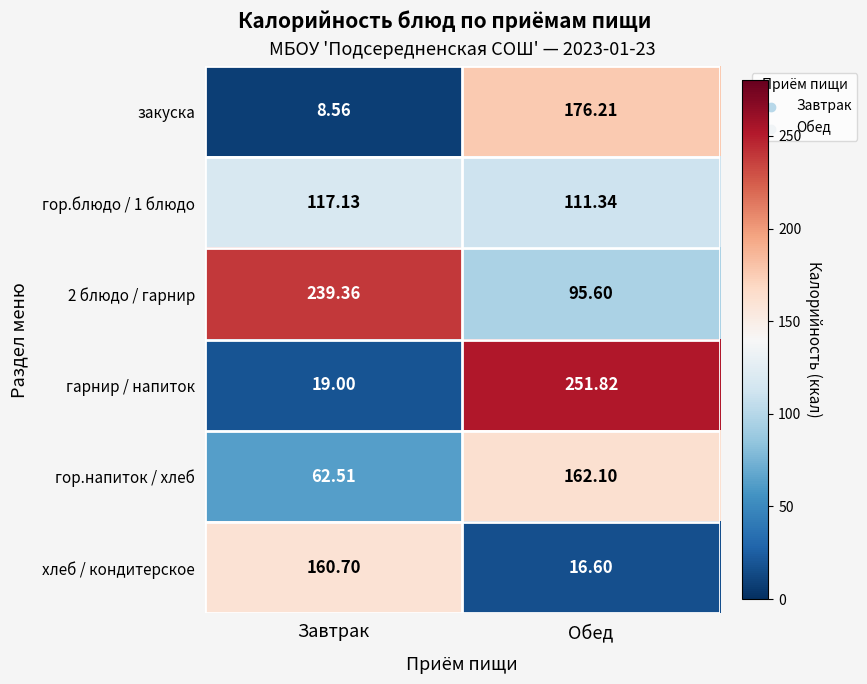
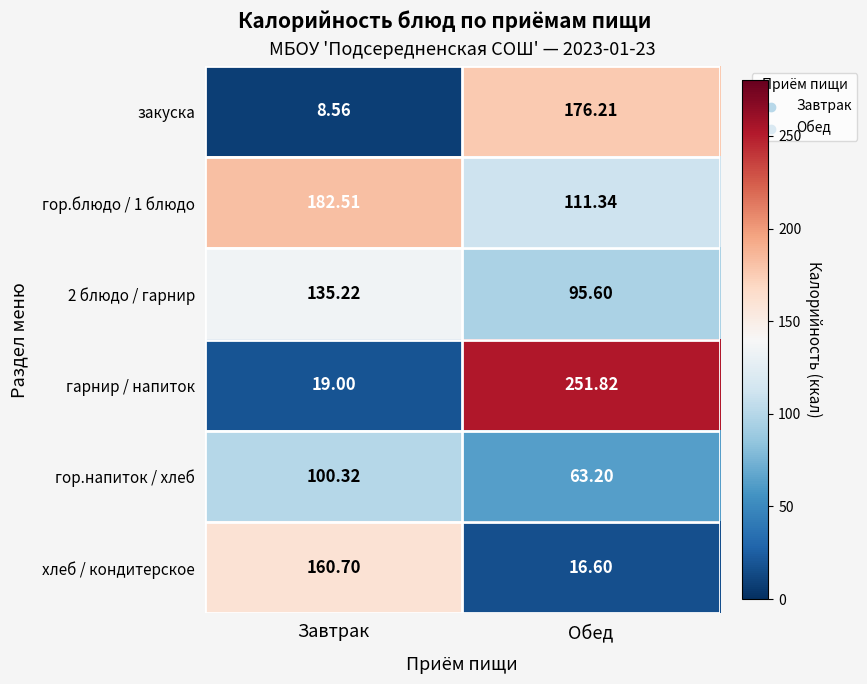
гор.блюдо / 1 блюдо, Завтрак: 117.13 -> 182.51
2 блюдо / гарнир, Завтрак: 239.36 -> 135.22
гор.напиток / хлеб, Завтрак: 62.51 -> 100.32
гор.напиток / хлеб, Обед: 162.10 -> 63.20
